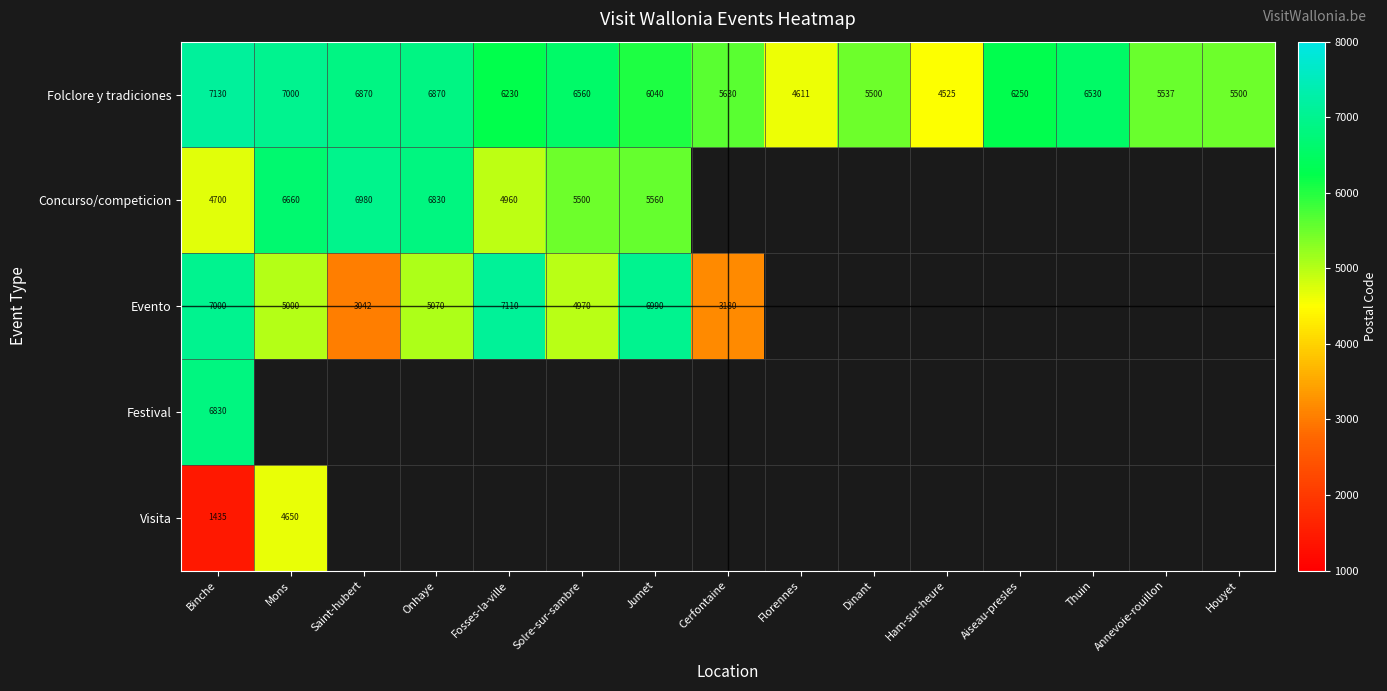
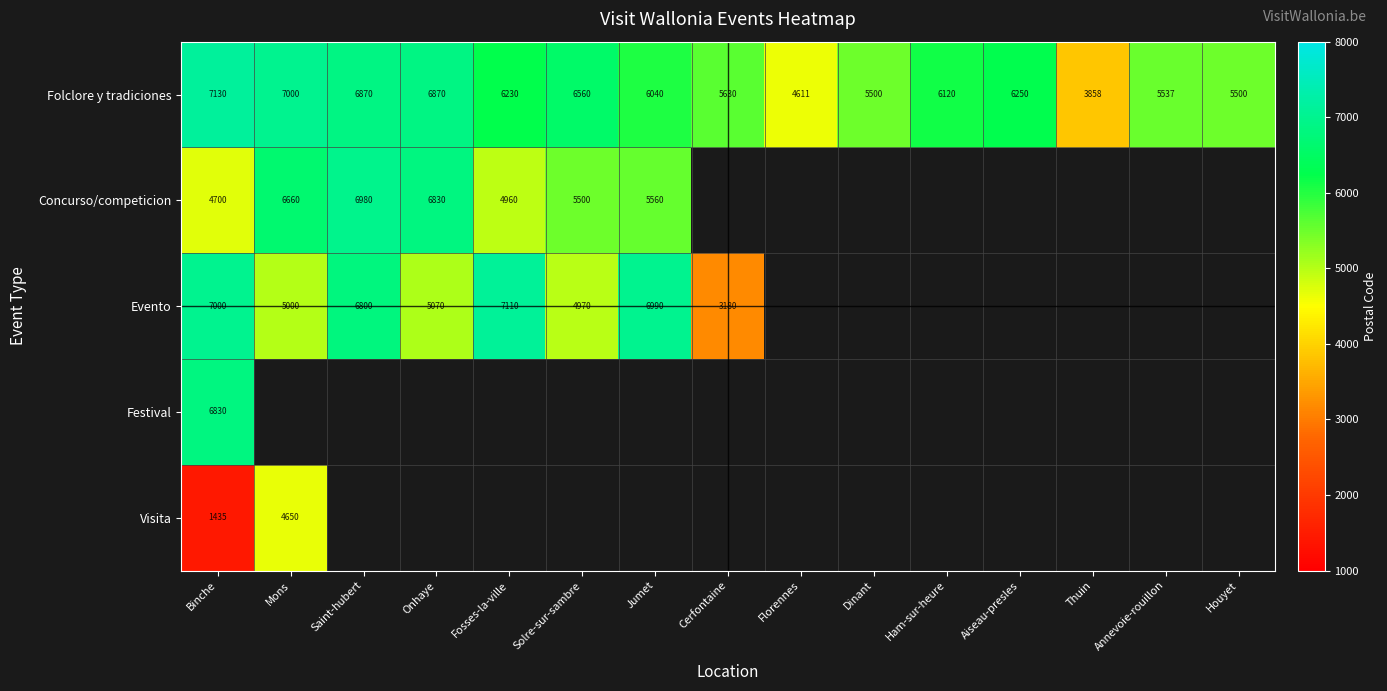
Folclore y tradiciones, Ham-sur-heure: 4525 -> 6120
Folclore y tradiciones, Thuin: 6530 -> 3858
Evento, Saint-hubert: 3042 -> 6800
